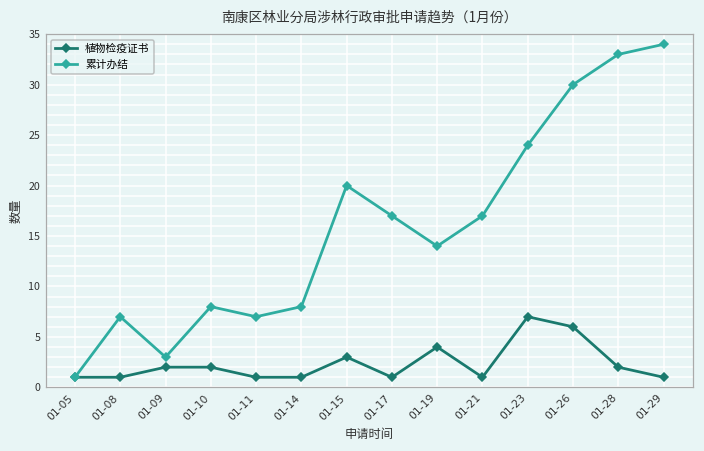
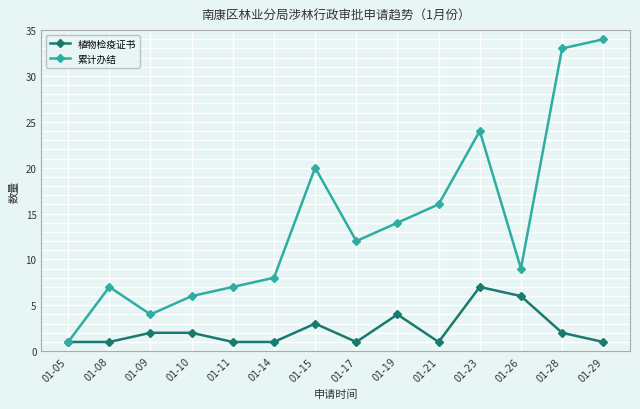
累计办结, 01-09: 3 -> 4
累计办结, 01-10: 8 -> 6
累计办结, 01-17: 17 -> 12
累计办结, 01-21: 17 -> 16
累计办结, 01-26: 30 -> 9
